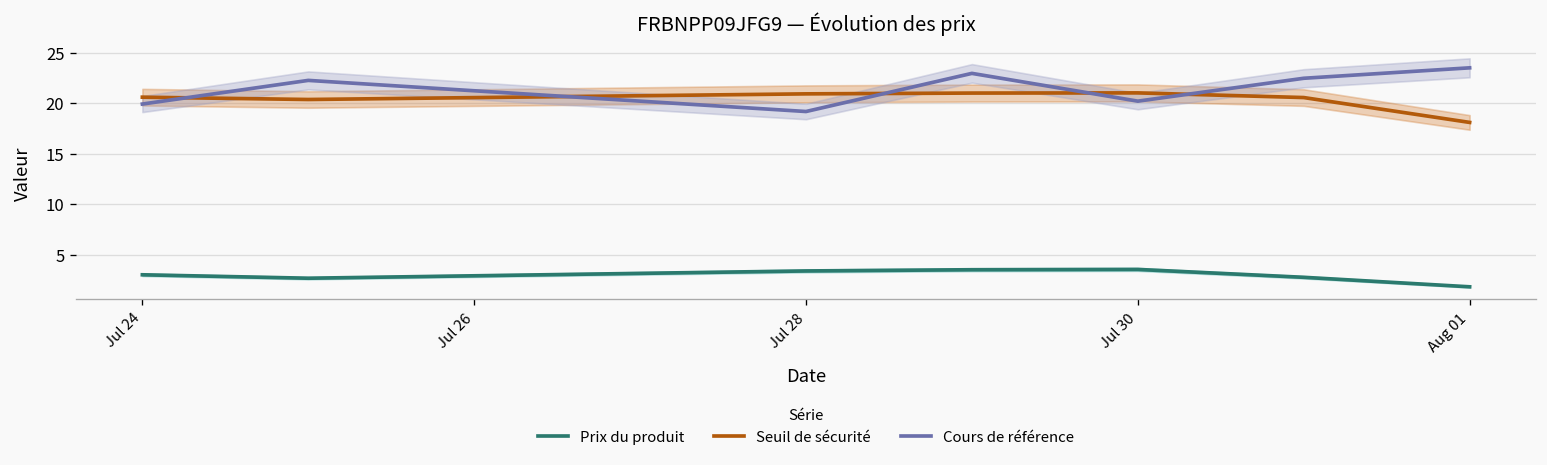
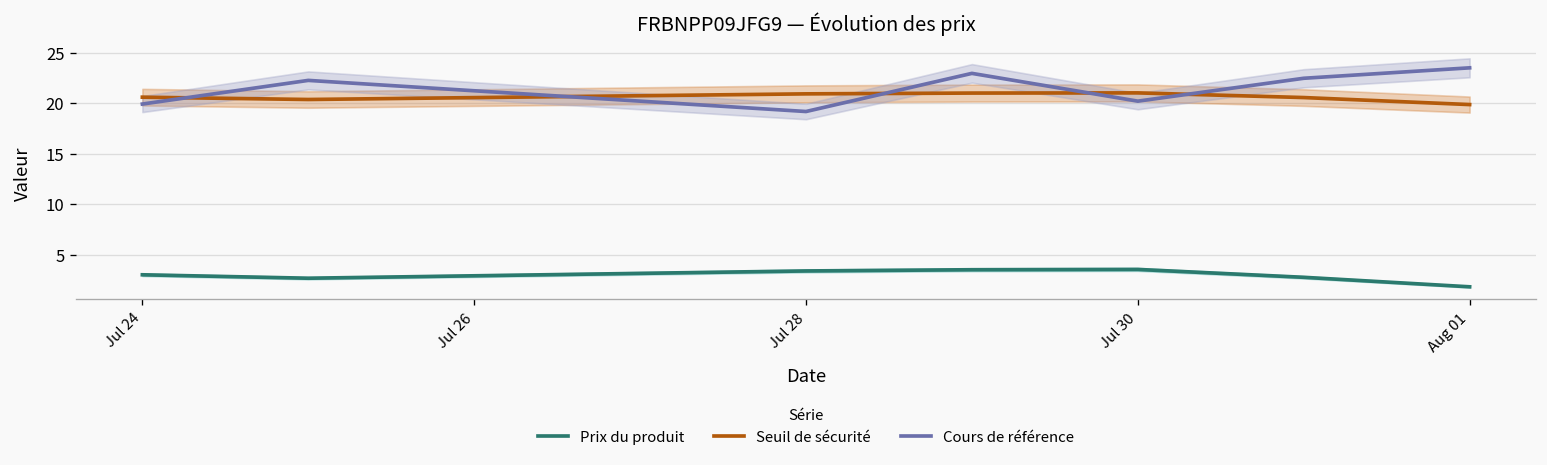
Seuil de sécurité, Aug 01: 18 -> 20
